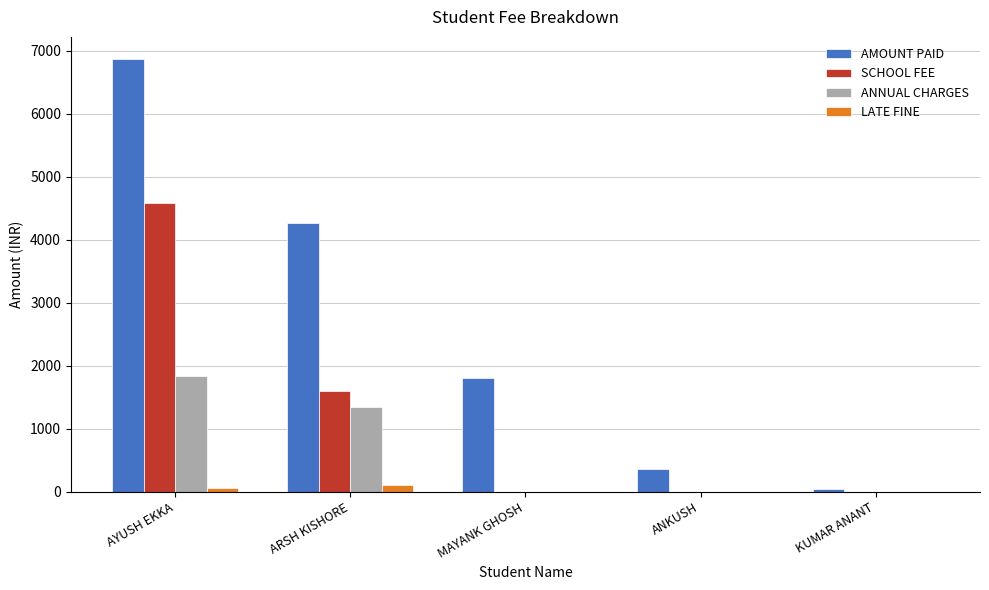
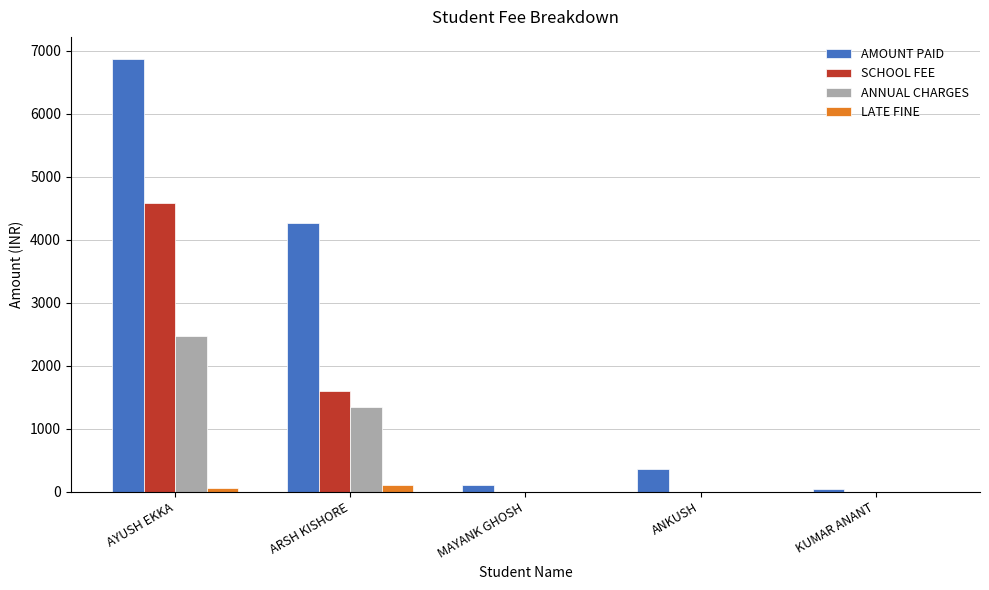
ANNUAL CHARGES, AYUSH EKKA: 1800 -> 2500
AMOUNT PAID, MAYANK GHOSH: 1800 -> 100
